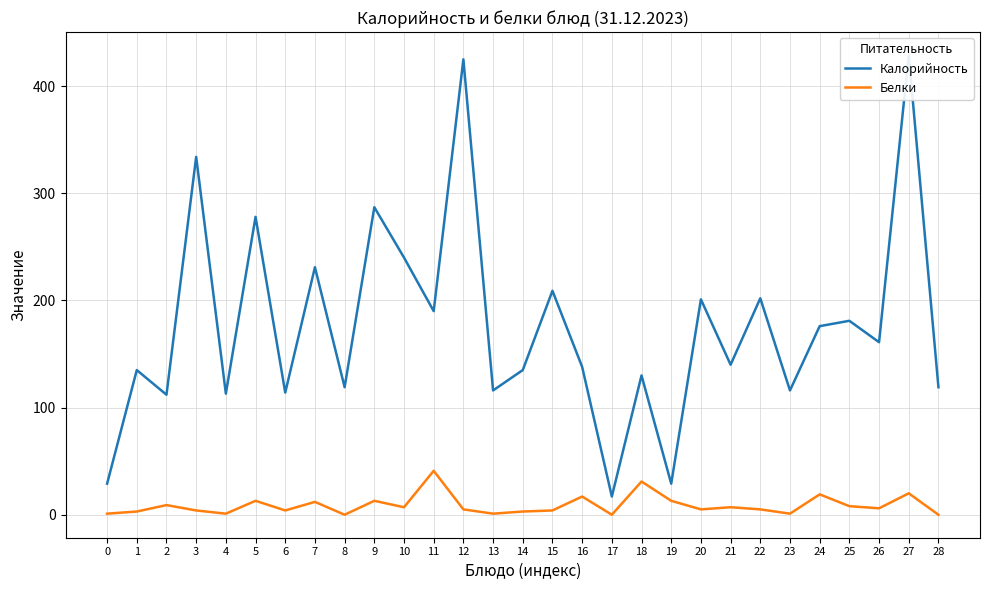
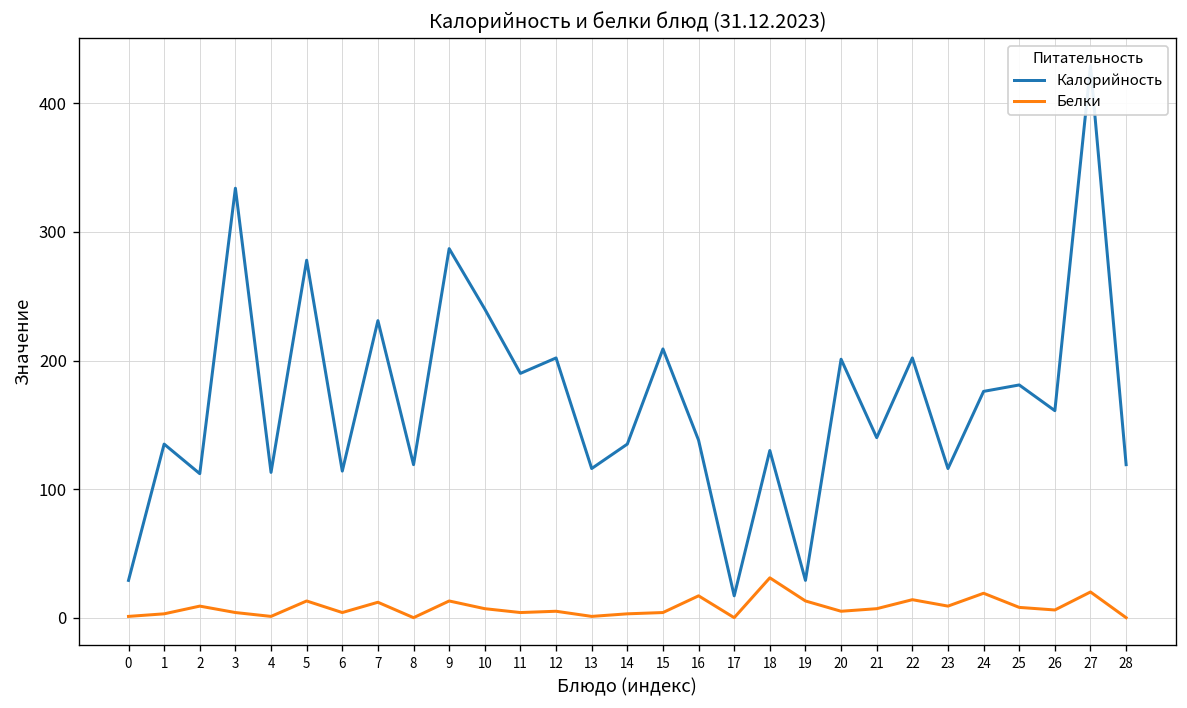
Белки, 11: 41 -> 4
Калорийность, 12: 425 -> 202
Белки, 22: 5 -> 14
Белки, 23: 1 -> 9
